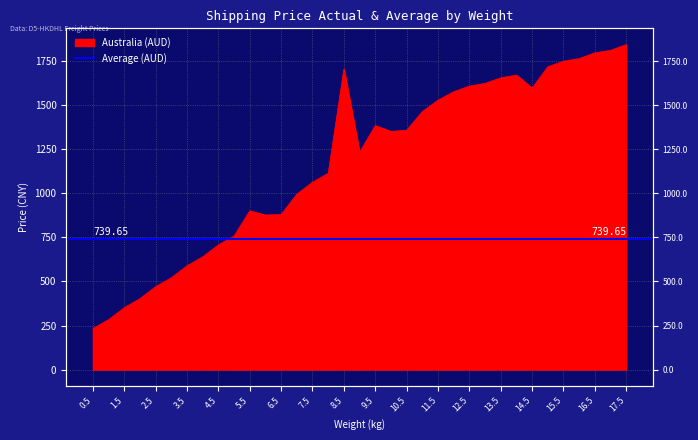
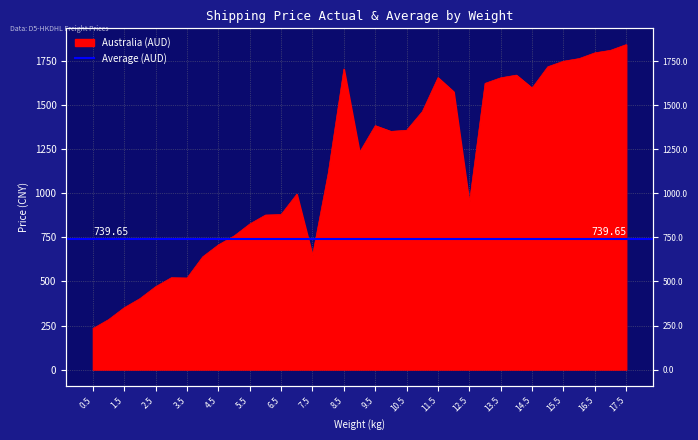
3.5: 590 -> 520
5.5: 900 -> 830
7.5: 1060 -> 650
11.5: 1530 -> 1660
12.5: 1610 -> 950
